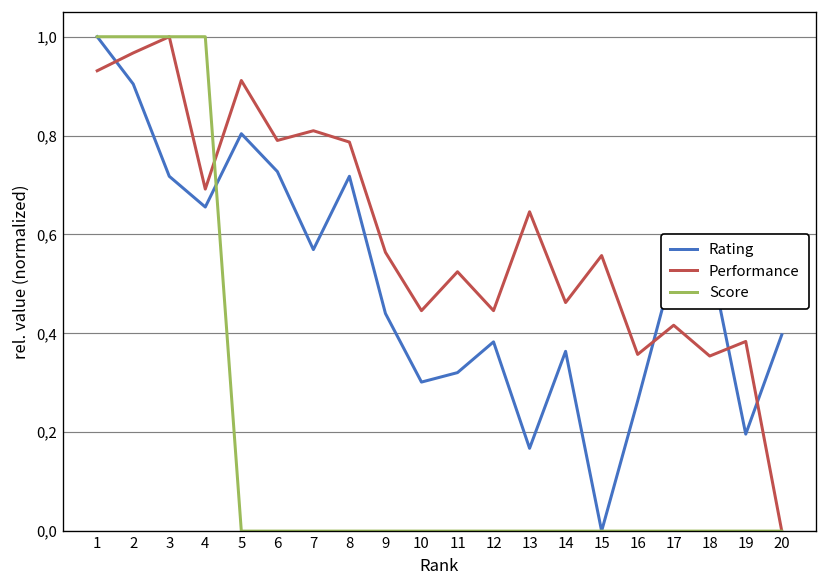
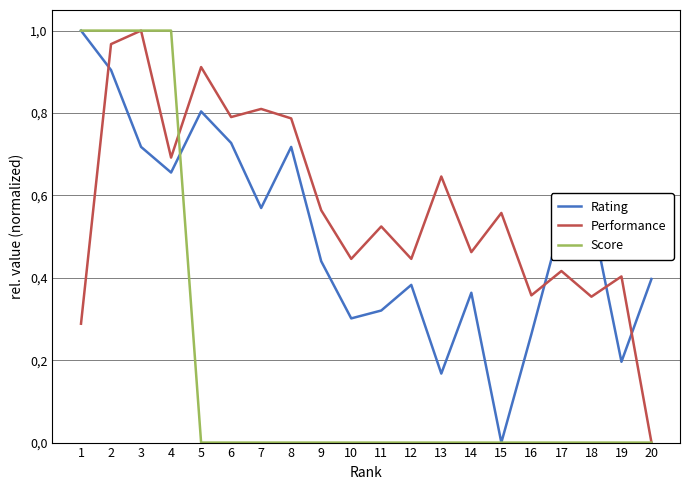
Performance, 1: 9.3 -> 2.9
Performance, 19: 3.8 -> 4.0
